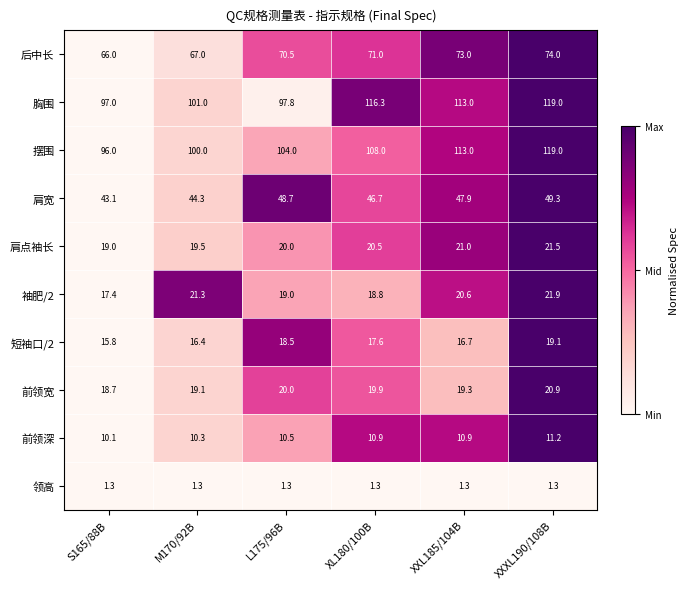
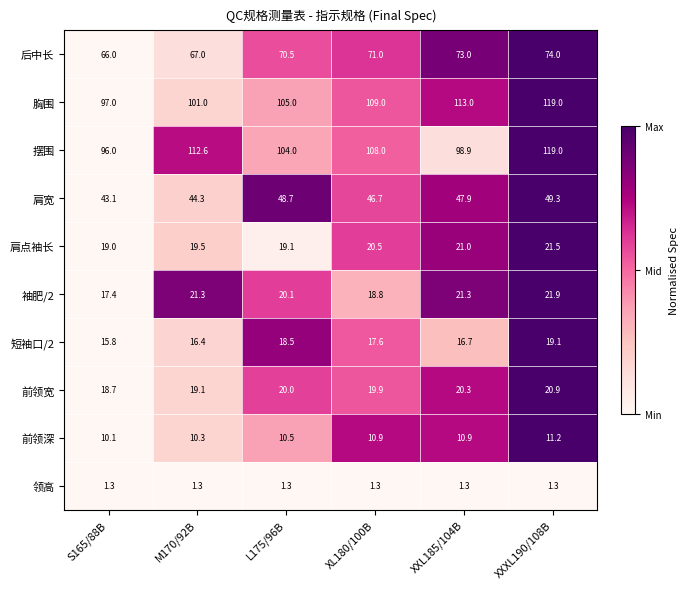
胸围, L175/96B: 97.8 -> 105.0
胸围, XL180/100B: 116.3 -> 109.0
摆围, M170/92B: 100.0 -> 112.6
摆围, XXL185/104B: 113.0 -> 98.9
肩点袖长, L175/96B: 20.0 -> 19.1
袖肥/2, L175/96B: 19.0 -> 20.1
袖肥/2, XXL185/104B: 20.6 -> 21.3
前领宽, XXL185/104B: 19.3 -> 20.3
